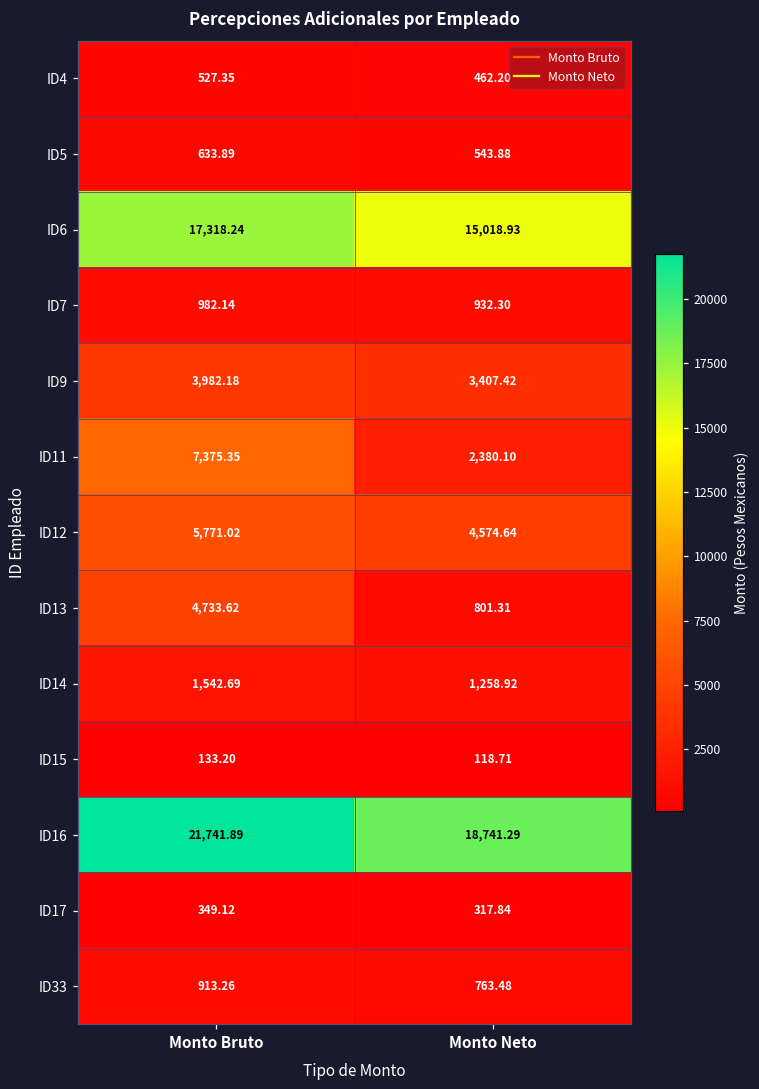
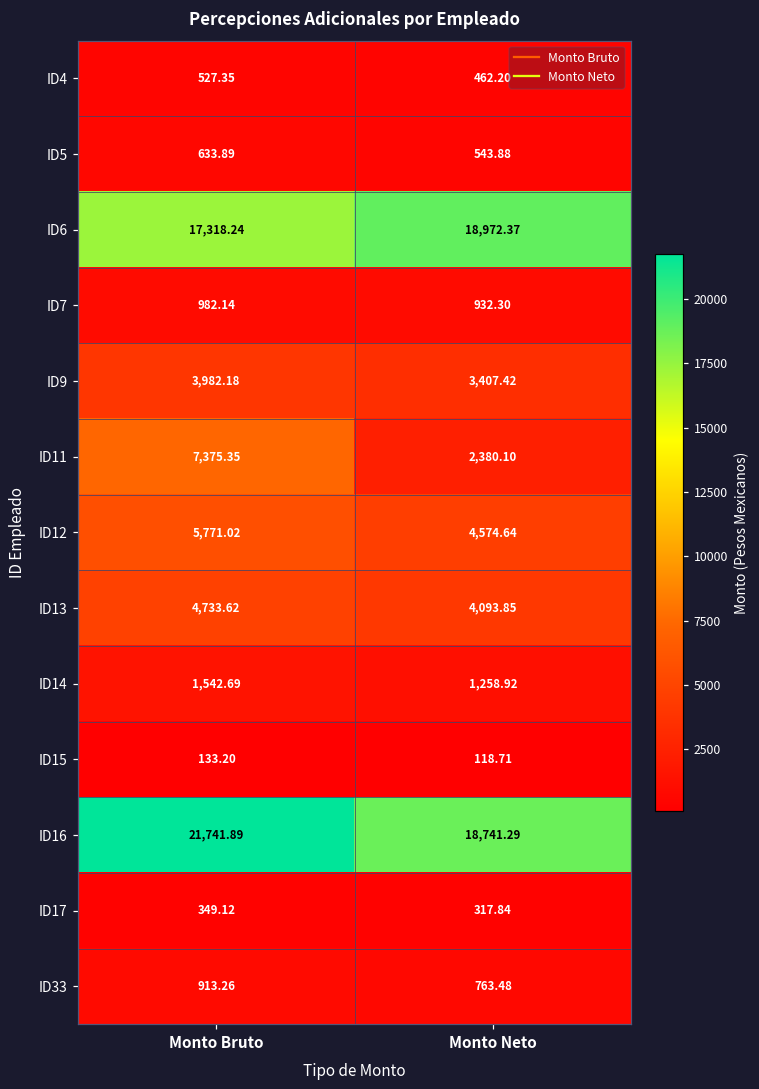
ID6, Monto Neto: 15,018.93 -> 18,972.37
ID13, Monto Neto: 801.31 -> 4,093.85
